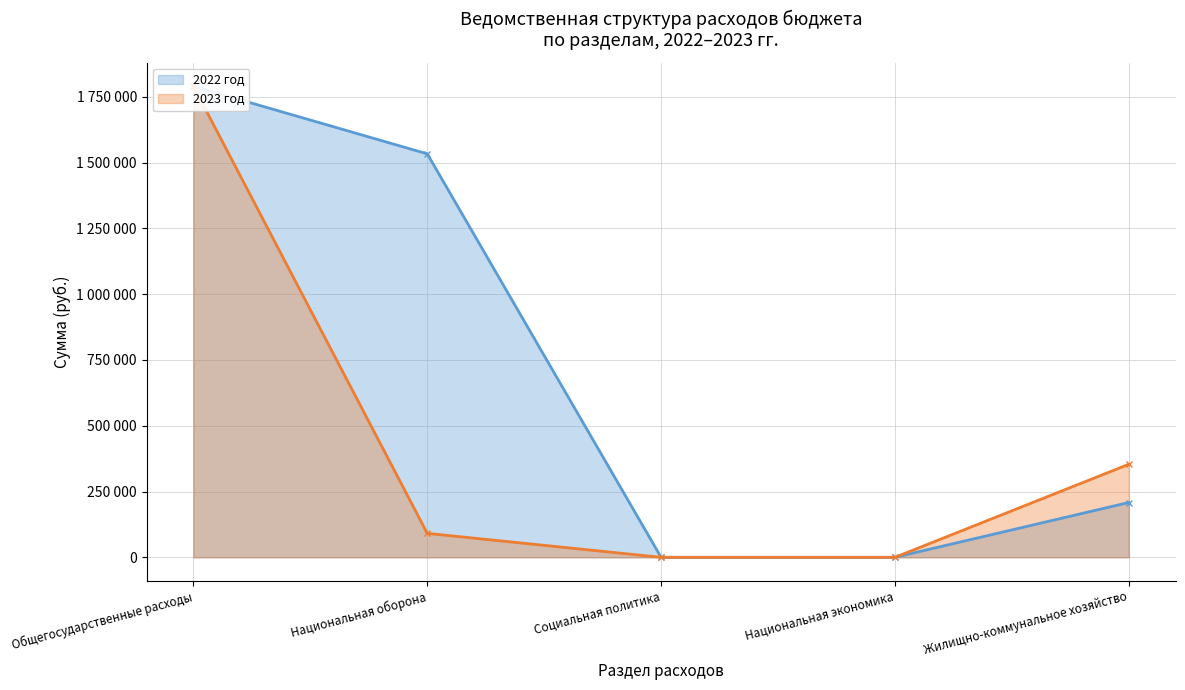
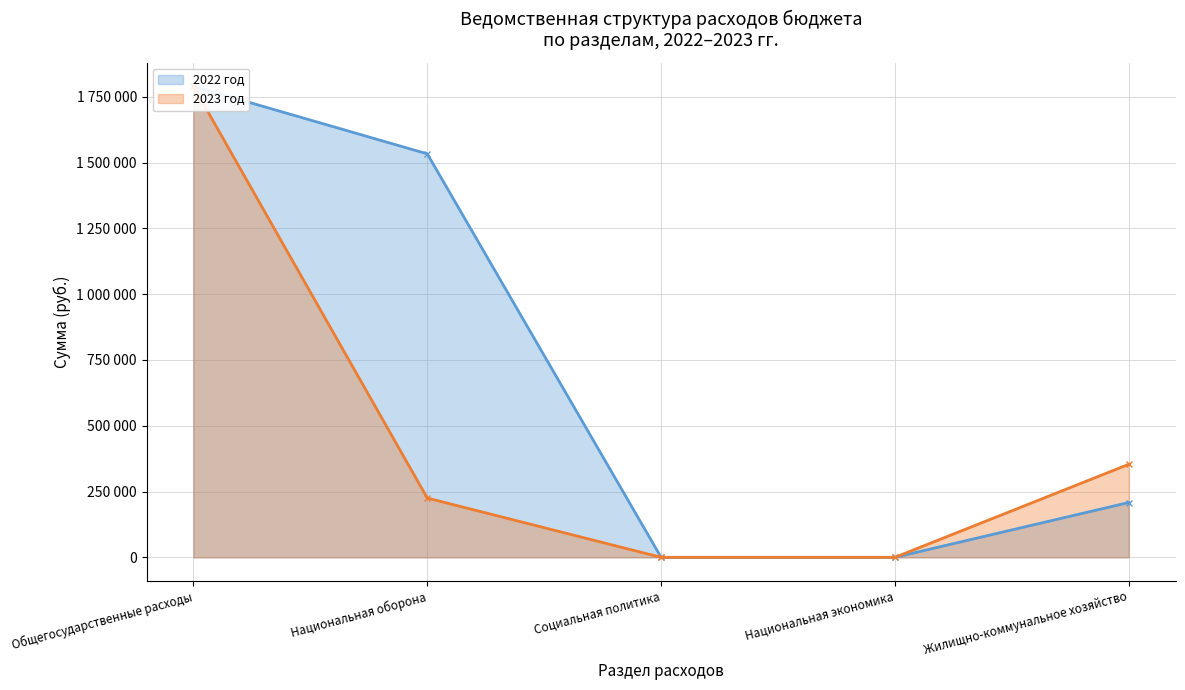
2023 год, Национальная оборона: 90000 -> 230000
